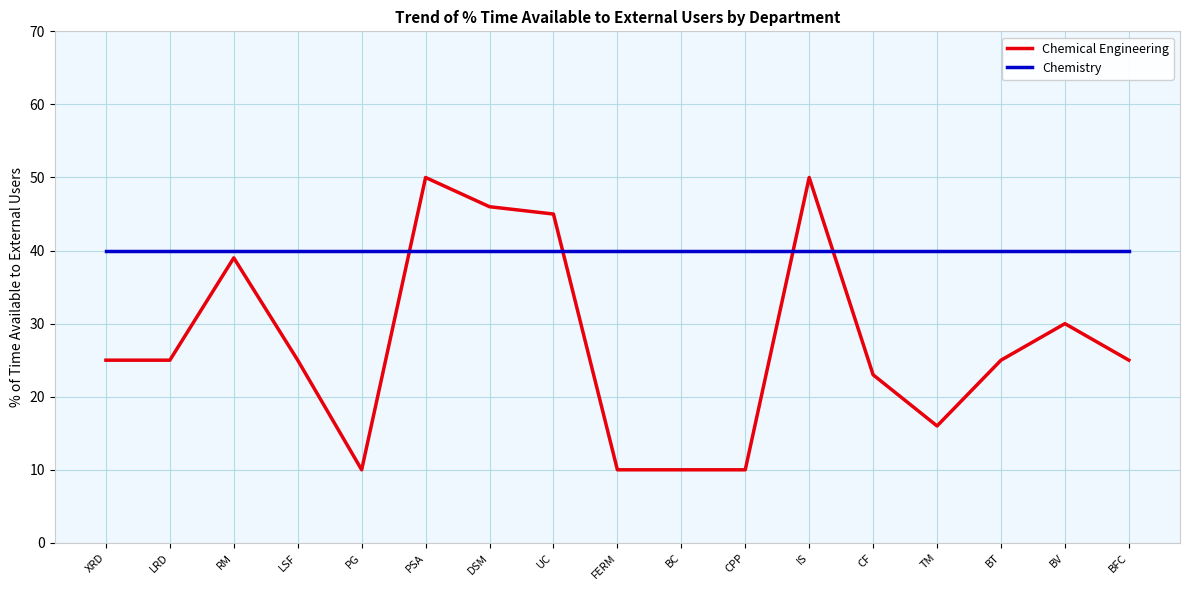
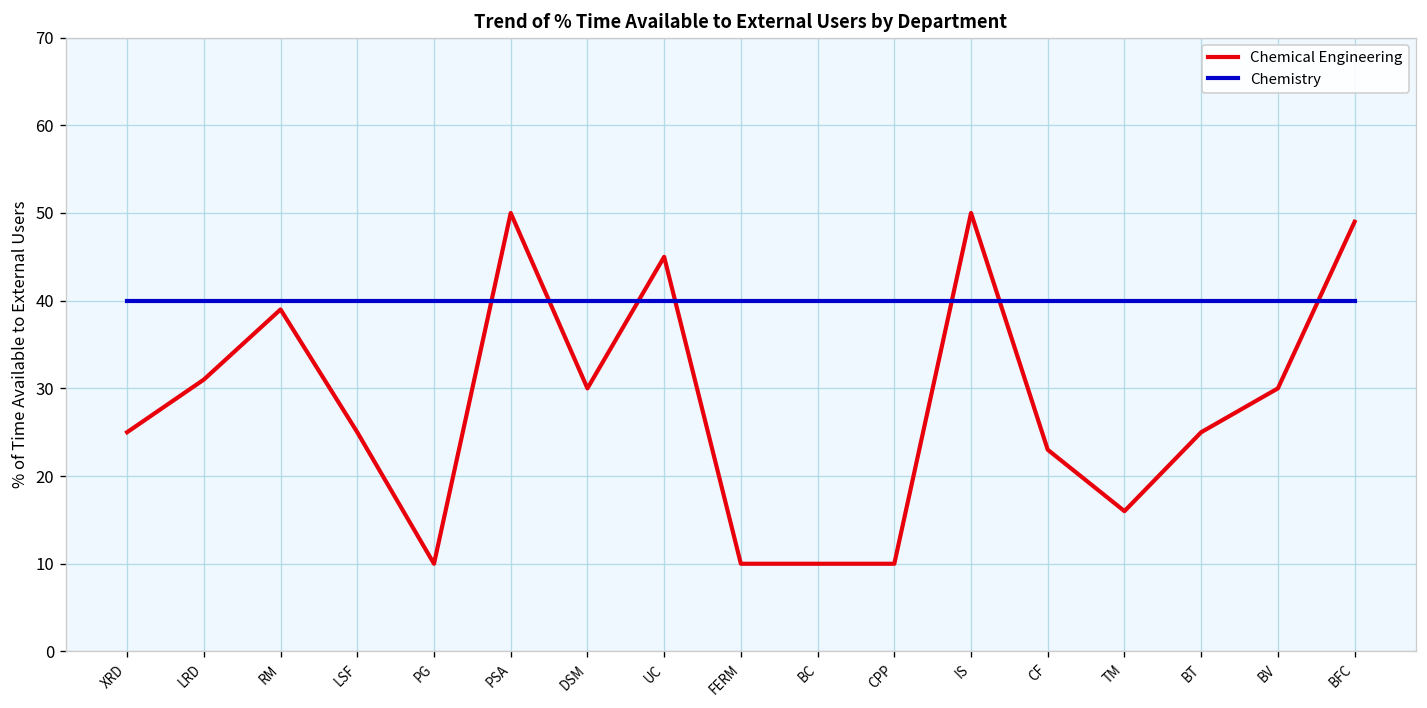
Chemical Engineering, LRD: 25 -> 31
Chemical Engineering, DSM: 46 -> 30
Chemical Engineering, BFC: 25 -> 49
